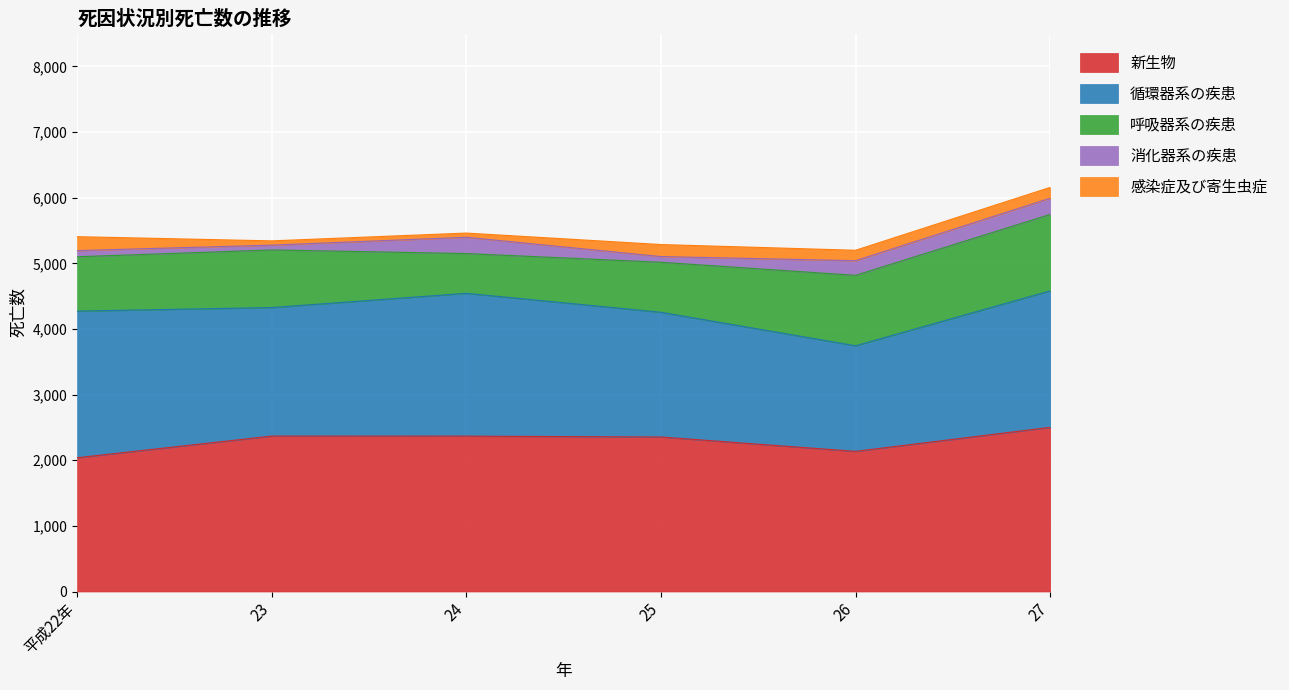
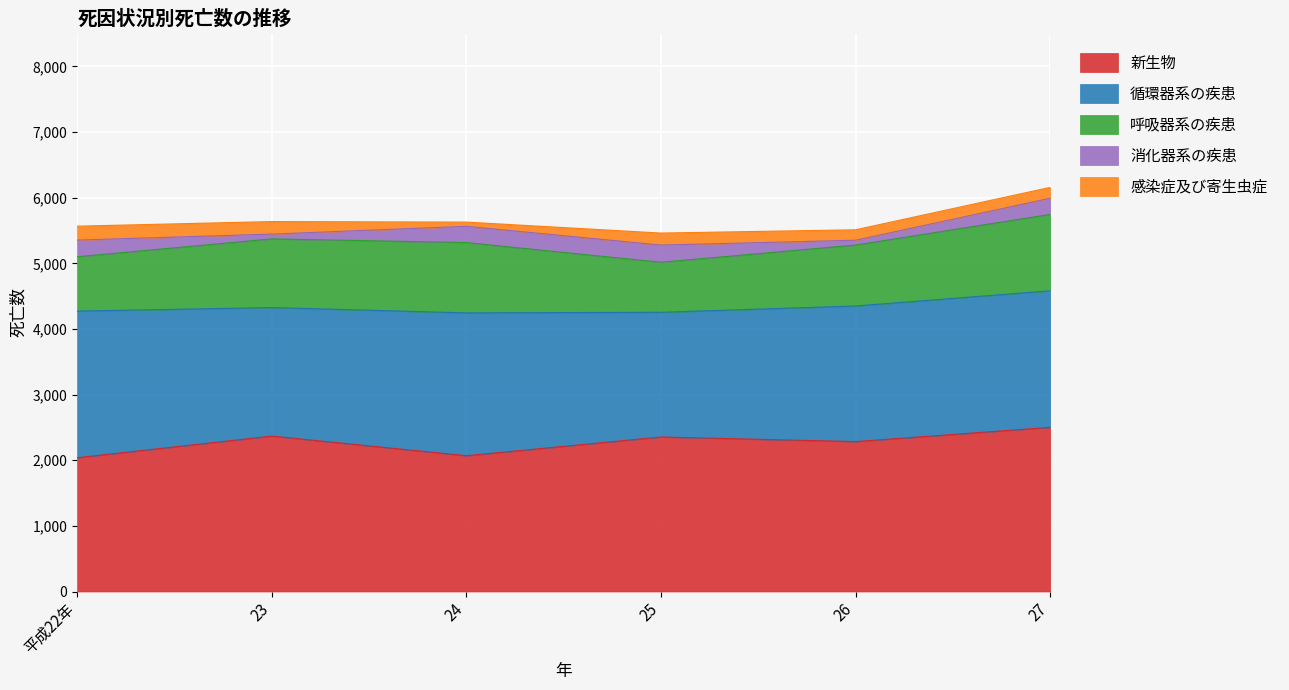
消化器系の疾患, 平成22年: 100 -> 300
呼吸器系の疾患, 23: 900 -> 1,000
感染症及び寄生虫症, 23: 100 -> 200
新生物, 24: 2,400 -> 2,100
呼吸器系の疾患, 24: 600 -> 1,100
消化器系の疾患, 25: 100 -> 300
新生物, 26: 2,100 -> 2,300
循環器系の疾患, 26: 1,600 -> 2,100
呼吸器系の疾患, 26: 1,100 -> 900
消化器系の疾患, 26: 200 -> 100
